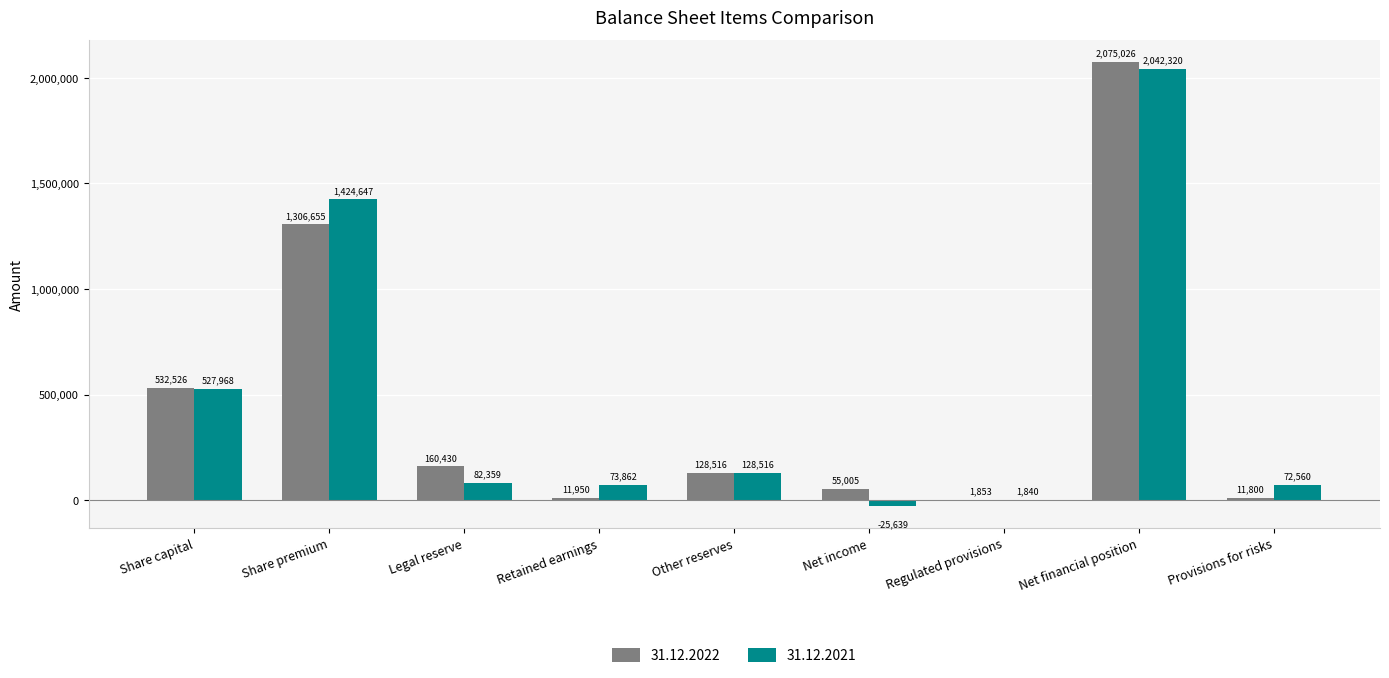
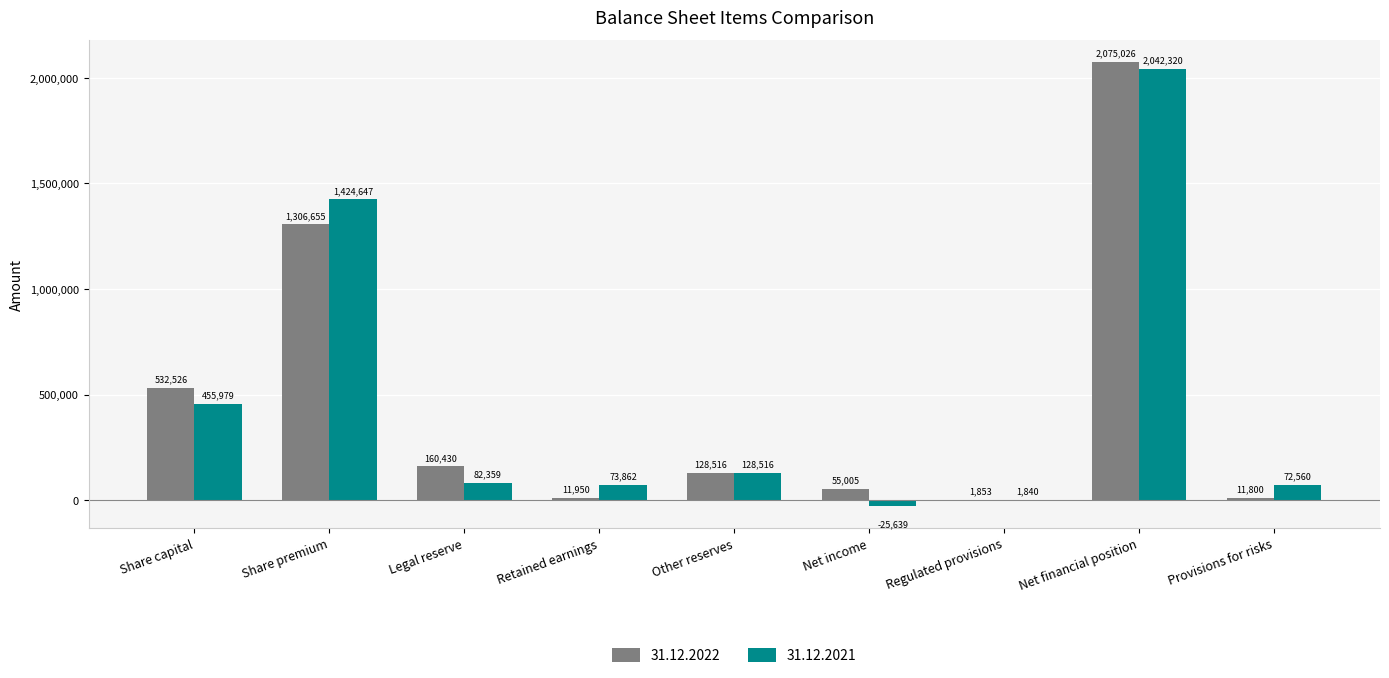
31.12.2021, Share capital: 527,968 -> 455,979
